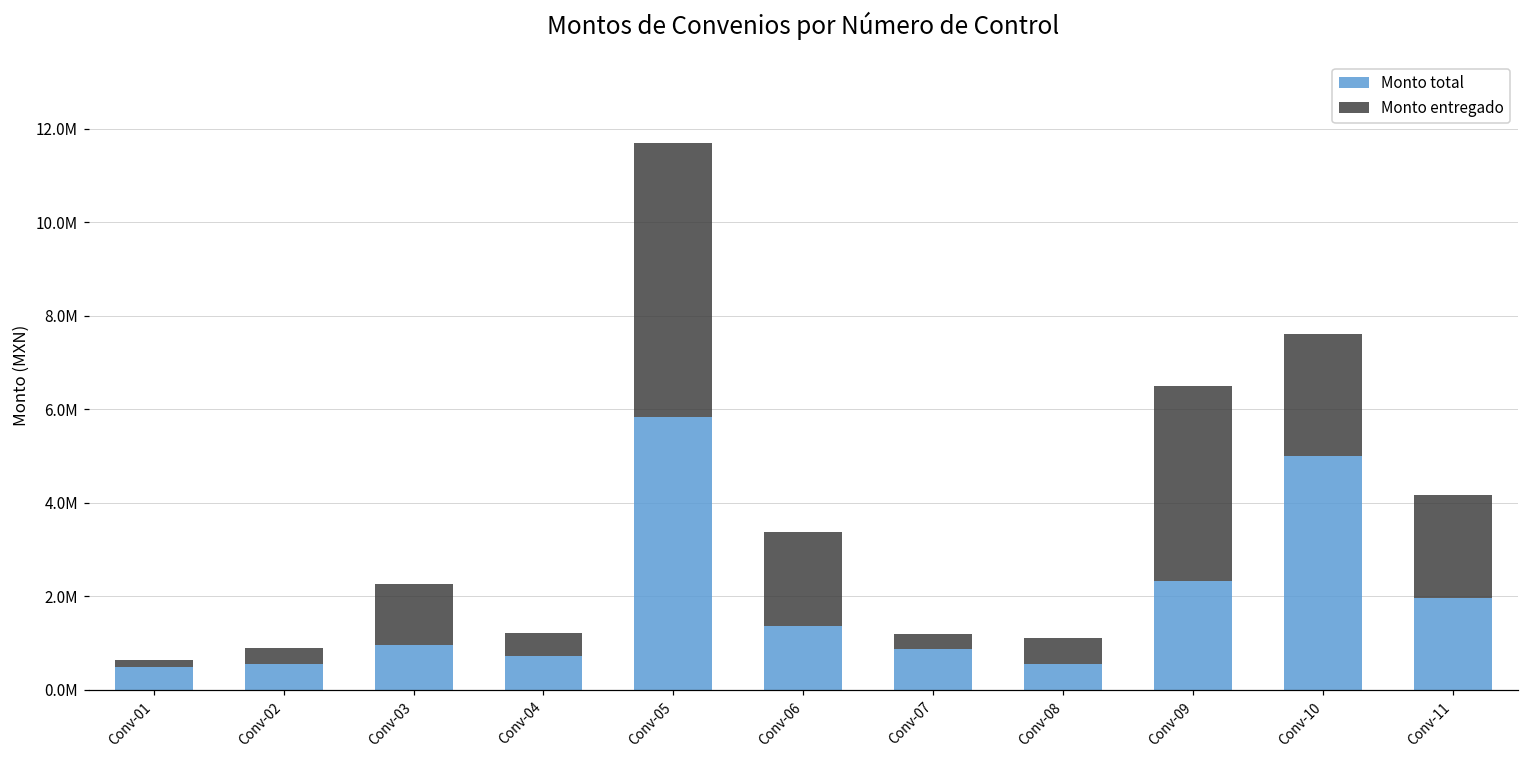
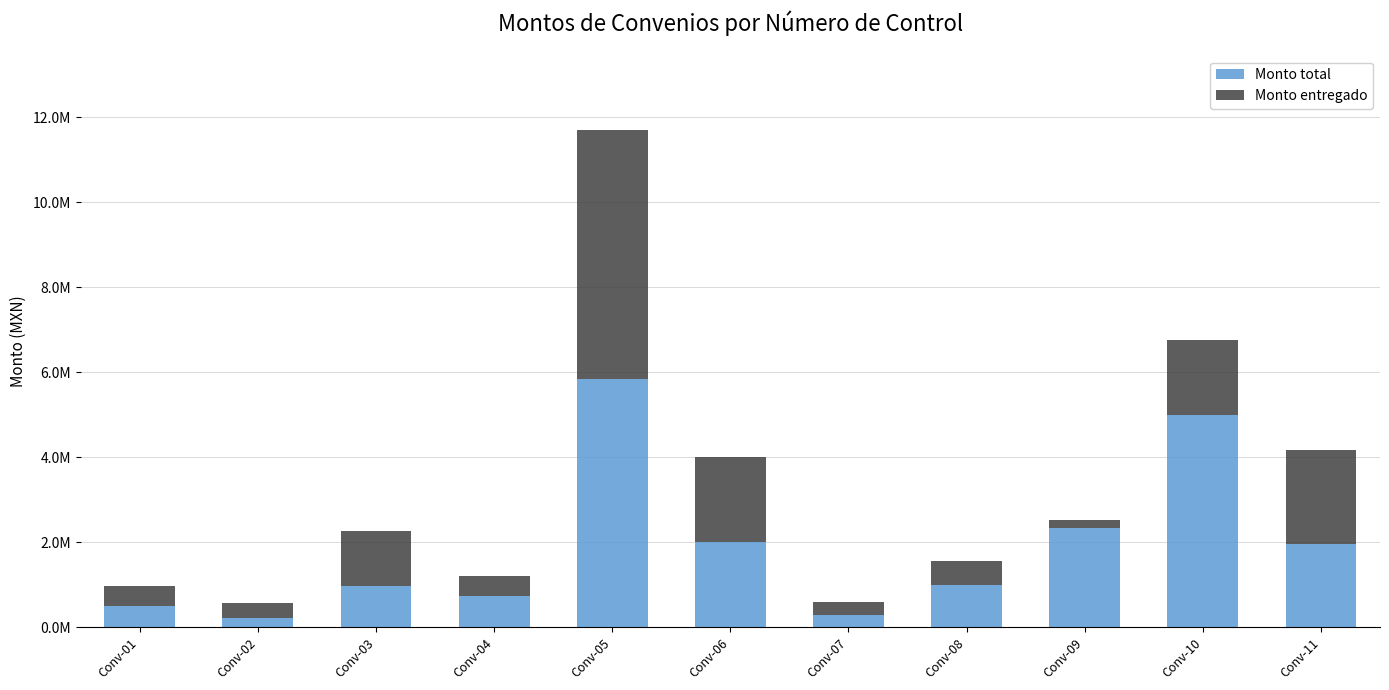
Monto entregado, Conv-01: 200000 -> 500000
Monto total, Conv-02: 500000 -> 200000
Monto total, Conv-06: 1400000 -> 2000000
Monto total, Conv-07: 900000 -> 300000
Monto total, Conv-08: 600000 -> 1000000
Monto entregado, Conv-09: 4200000 -> 200000
Monto entregado, Conv-10: 2600000 -> 1700000
